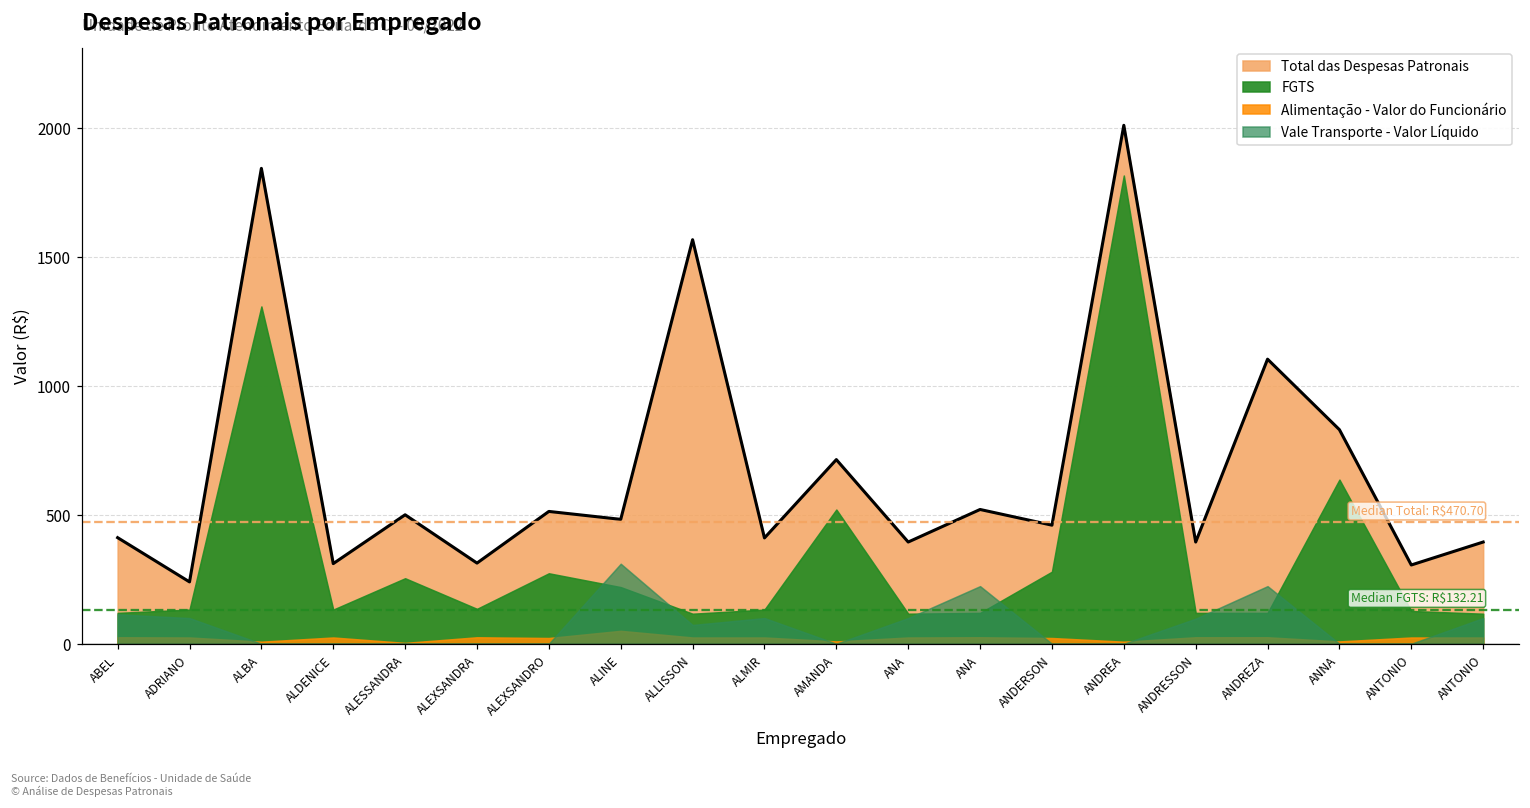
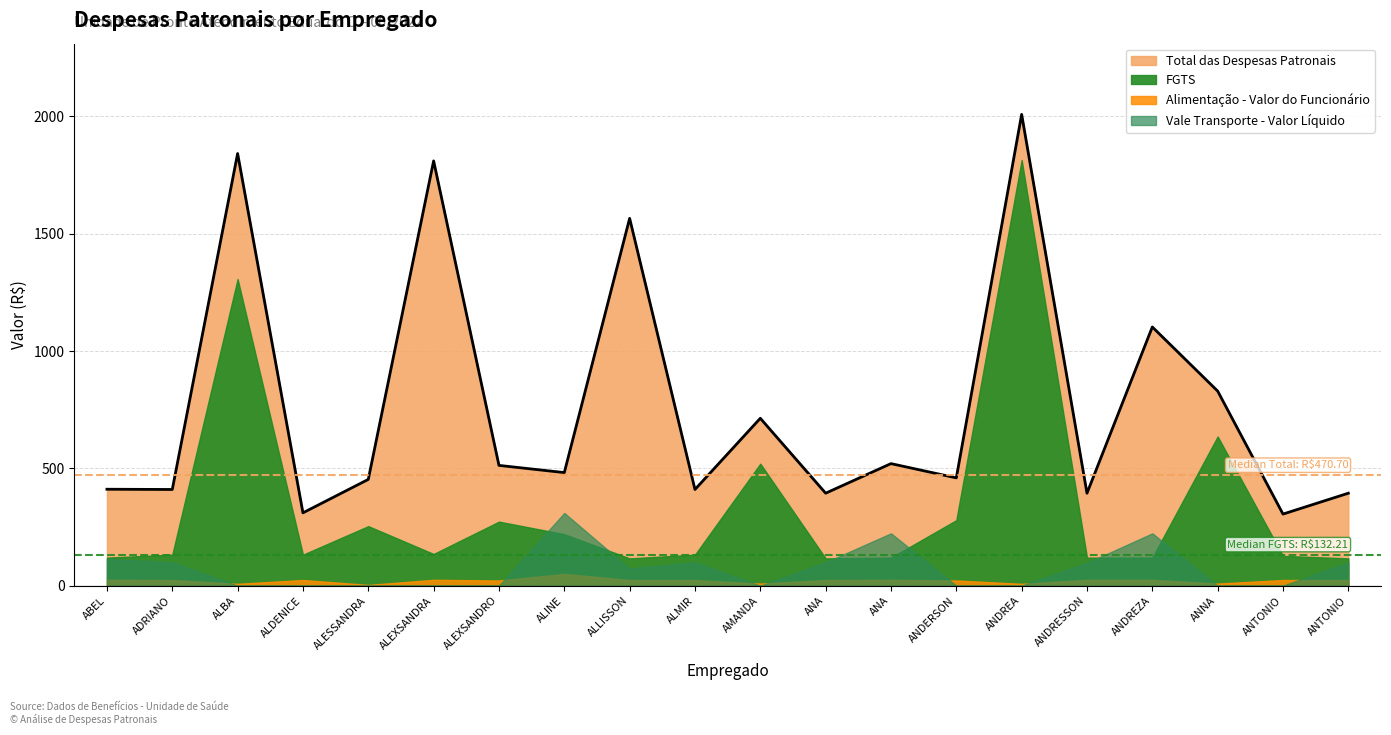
Total das Despesas Patronais, ADRIANO: 240 -> 410
Total das Despesas Patronais, ALESSANDRA: 500 -> 450
Total das Despesas Patronais, ALEXSANDRA: 310 -> 1810
